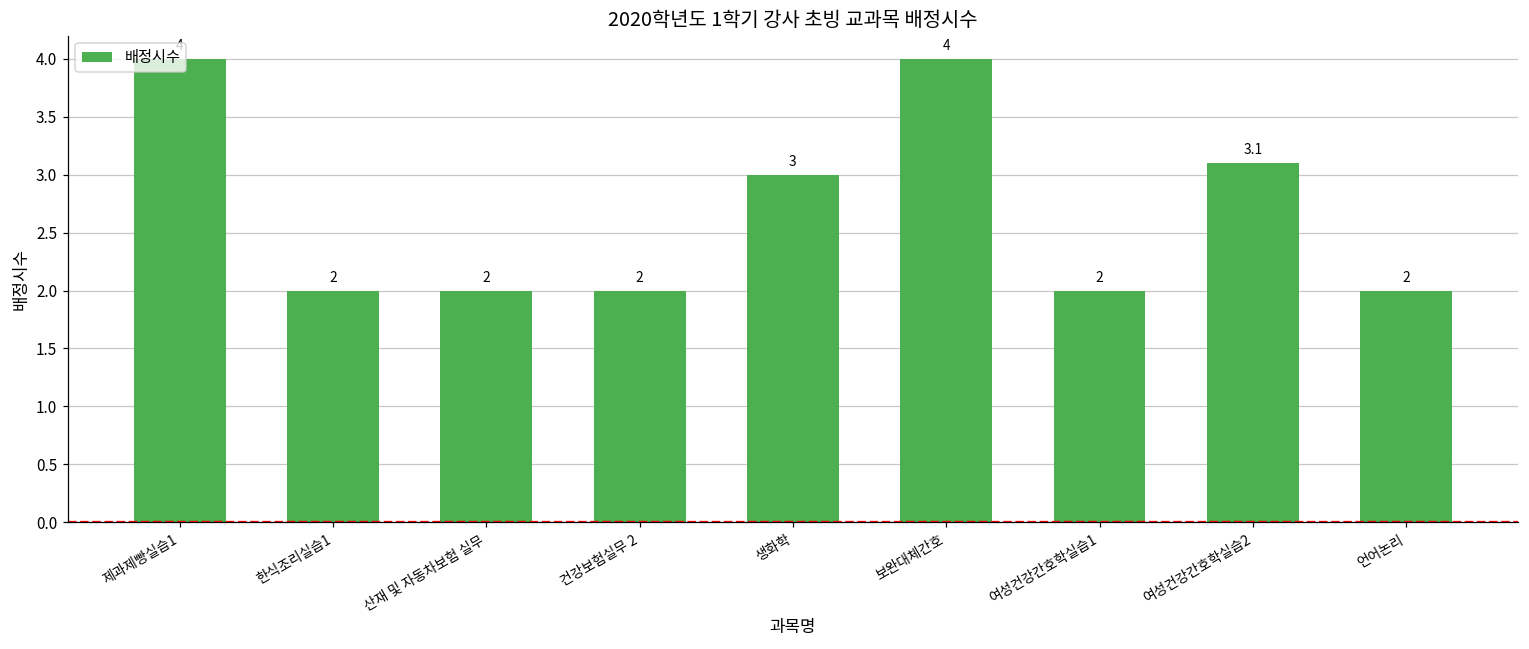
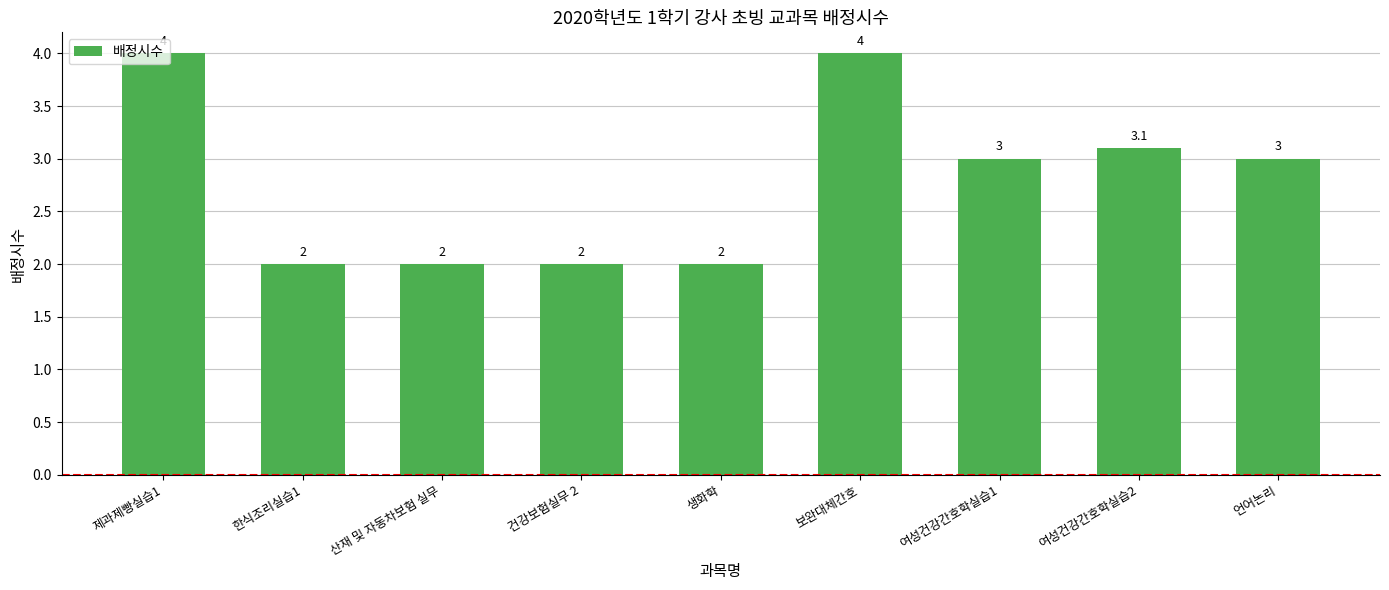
생화학: 3 -> 2
여성건강간호학실습1: 2 -> 3
언어논리: 2 -> 3
